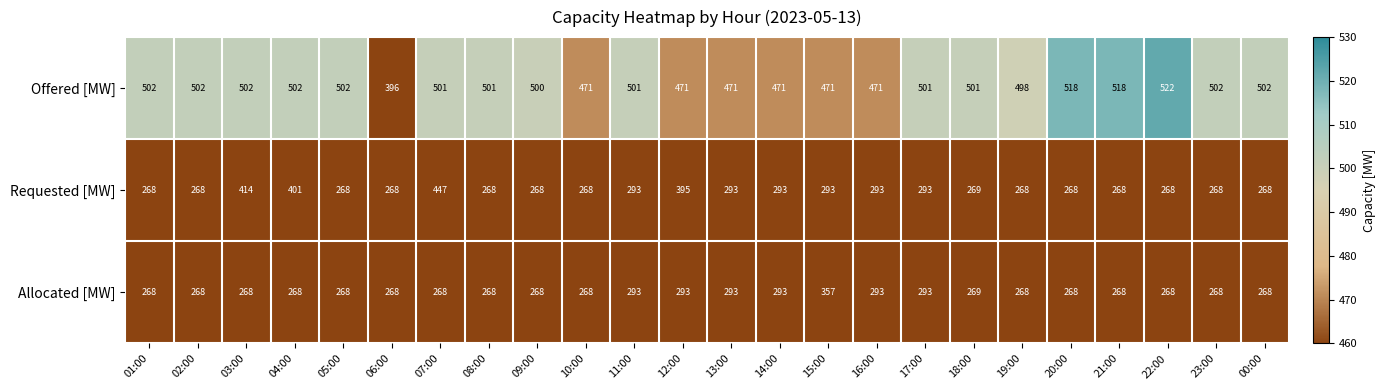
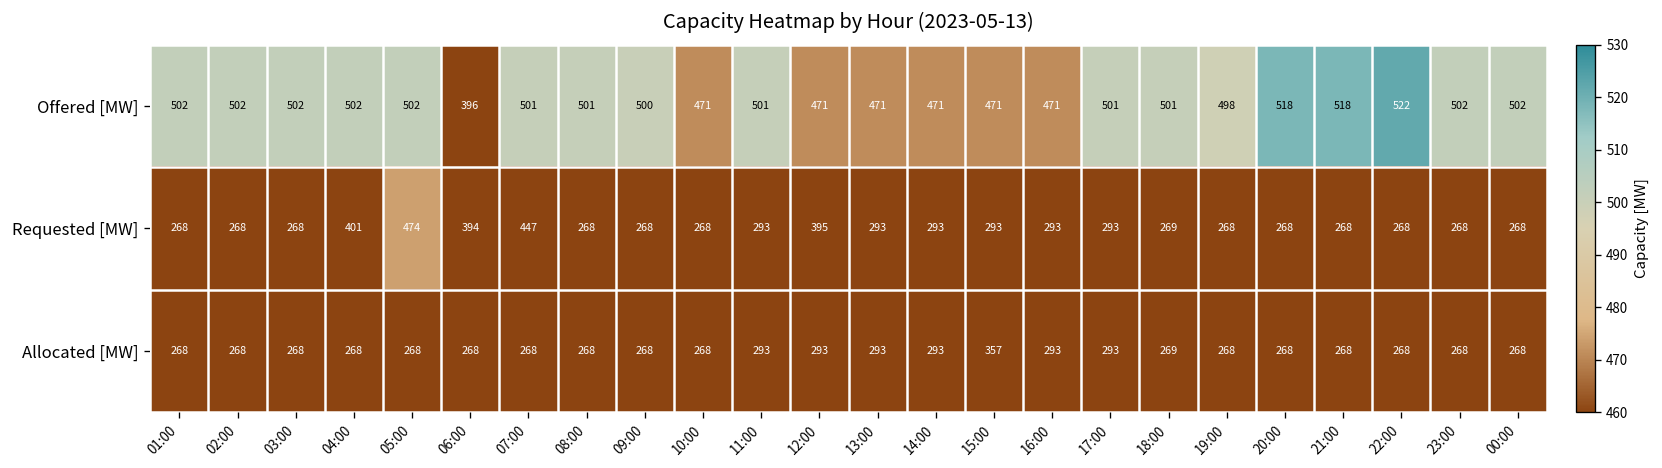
Requested [MW], 03:00: 414 -> 268
Requested [MW], 05:00: 268 -> 474
Requested [MW], 06:00: 268 -> 394
